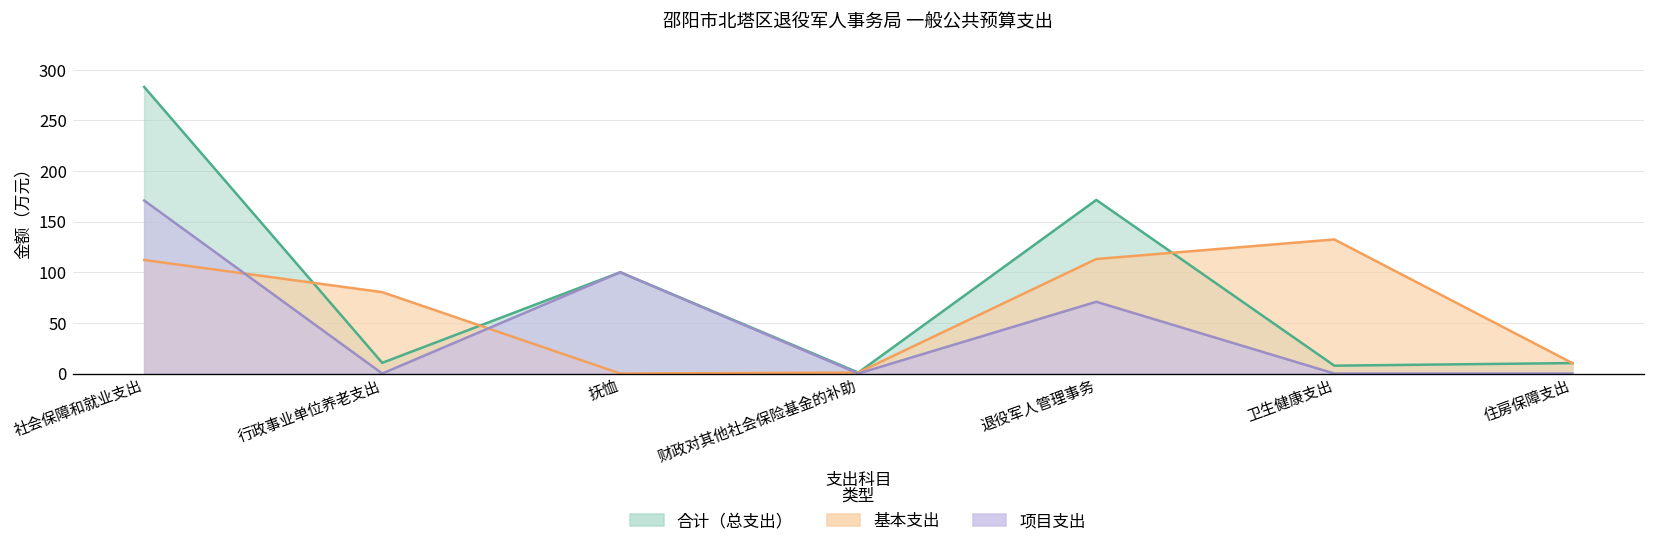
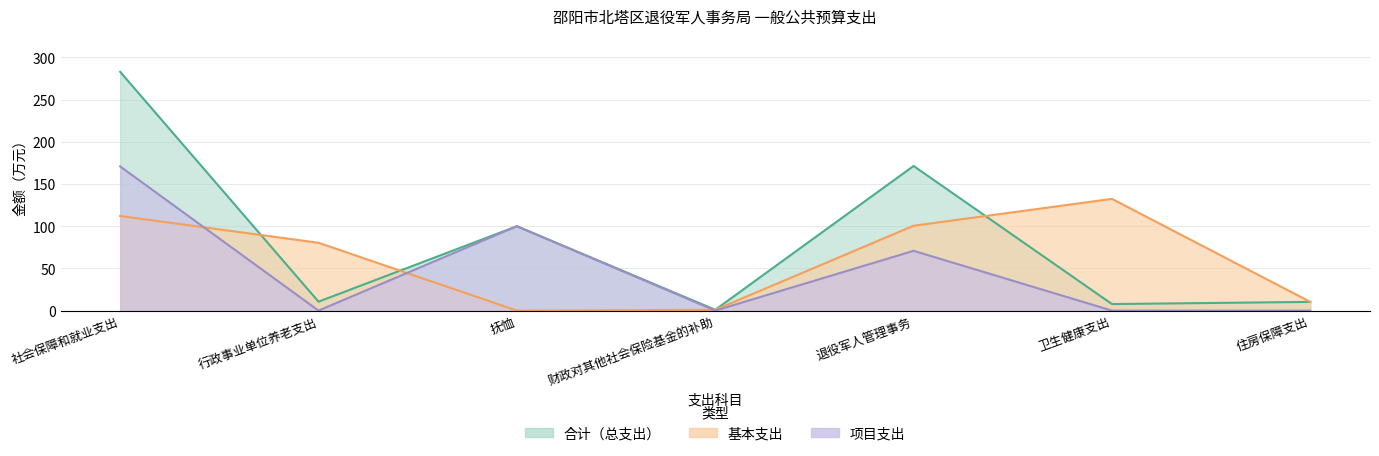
基本支出, 退役军人管理事务: 110 -> 100
